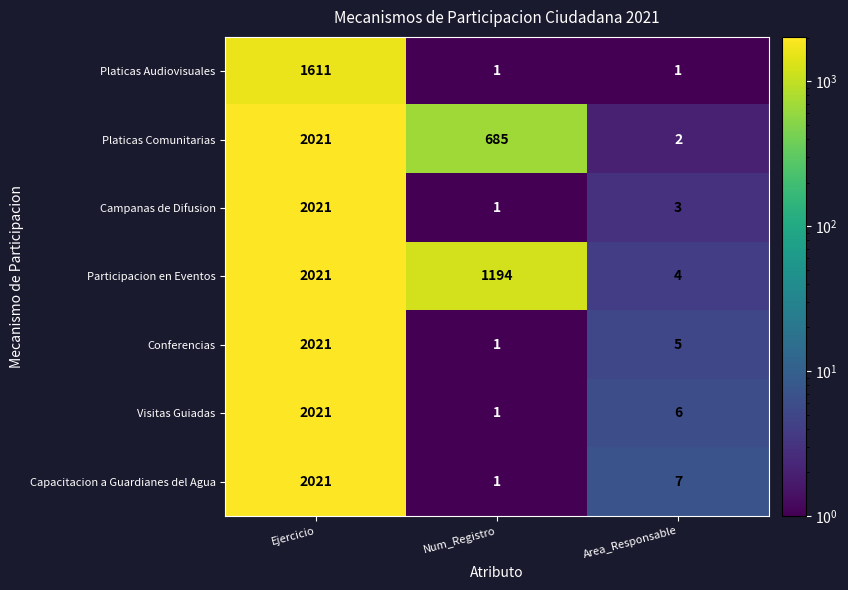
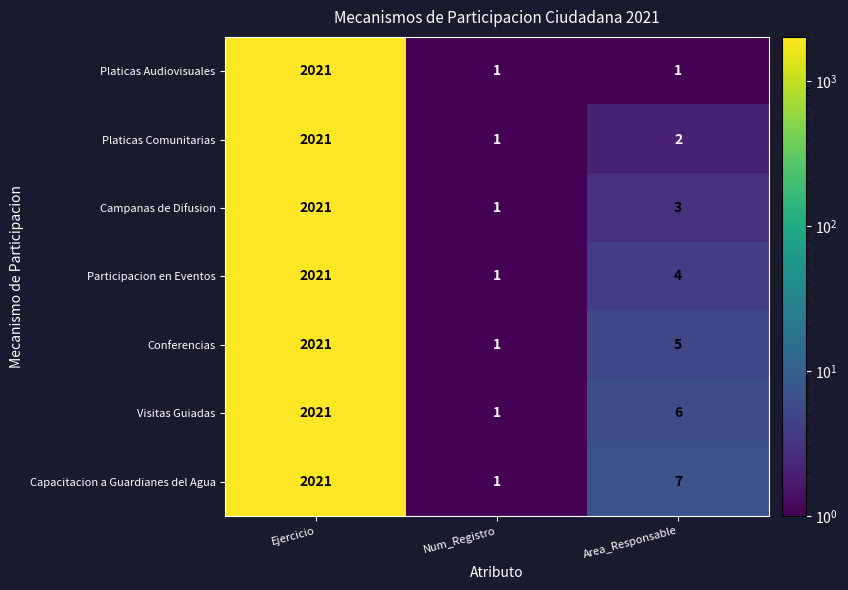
Platicas Audiovisuales, Ejercicio: 1611 -> 2021
Platicas Comunitarias, Num_Registro: 685 -> 1
Participacion en Eventos, Num_Registro: 1194 -> 1
